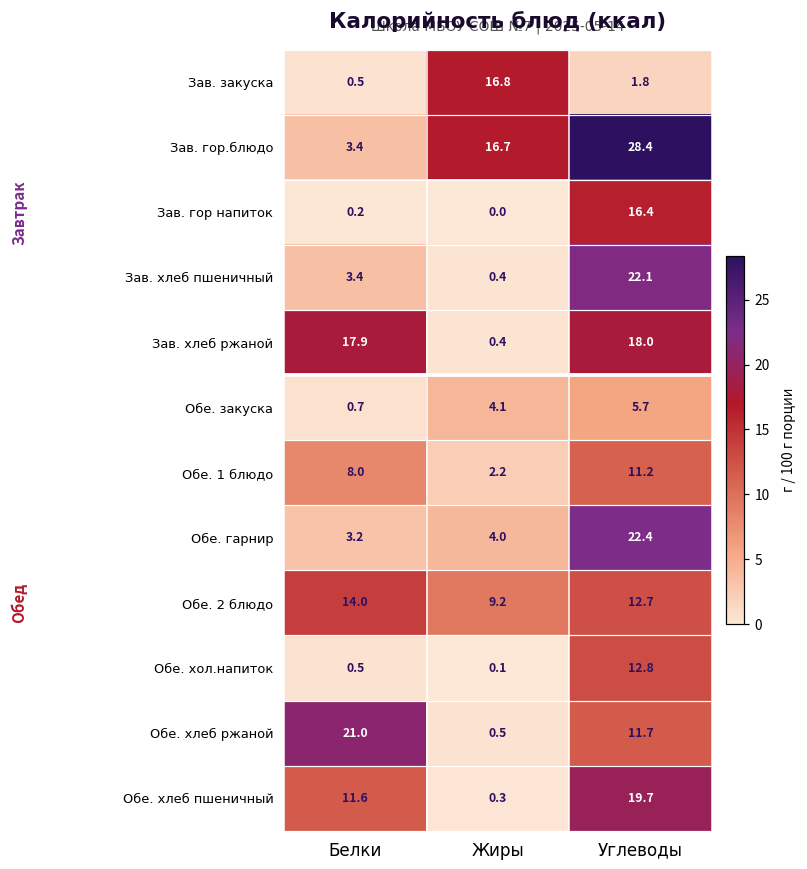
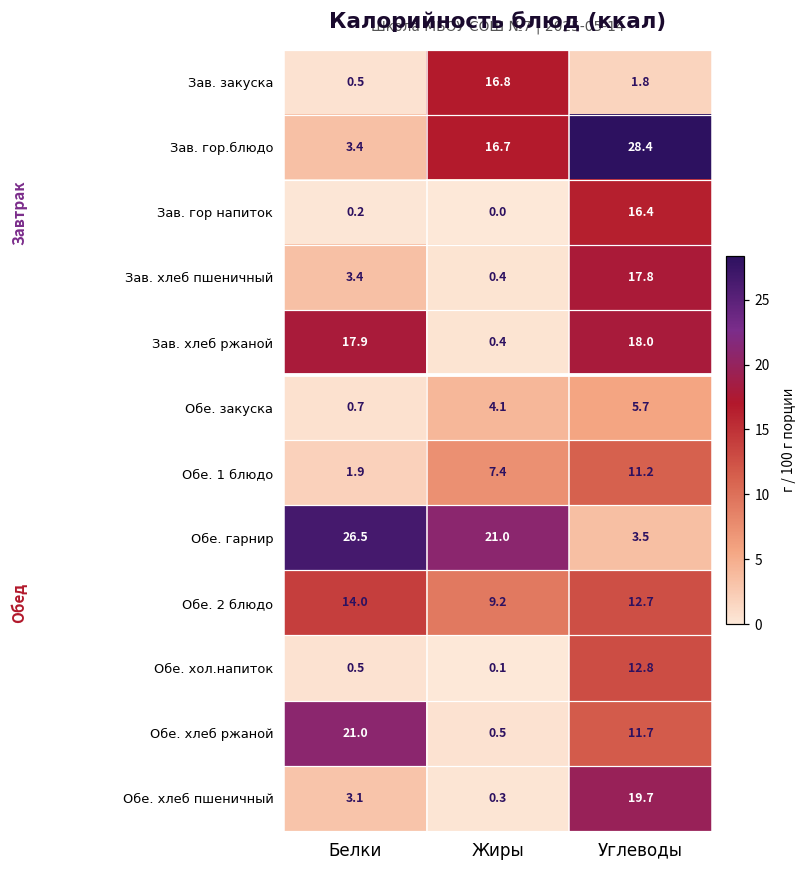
Зав. хлеб пшеничный, Углеводы: 22.1 -> 17.8
Обе. 1 блюдо, Белки: 8.0 -> 1.9
Обе. 1 блюдо, Жиры: 2.2 -> 7.4
Обе. гарнир, Белки: 3.2 -> 26.5
Обе. гарнир, Жиры: 4.0 -> 21.0
Обе. гарнир, Углеводы: 22.4 -> 3.5
Обе. хлеб пшеничный, Белки: 11.6 -> 3.1
